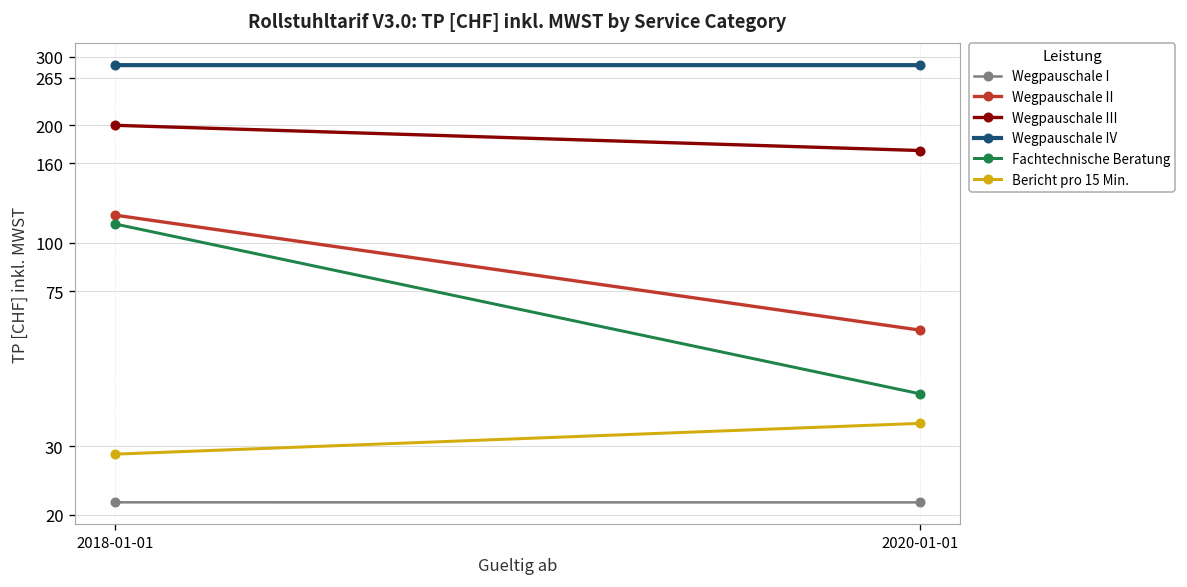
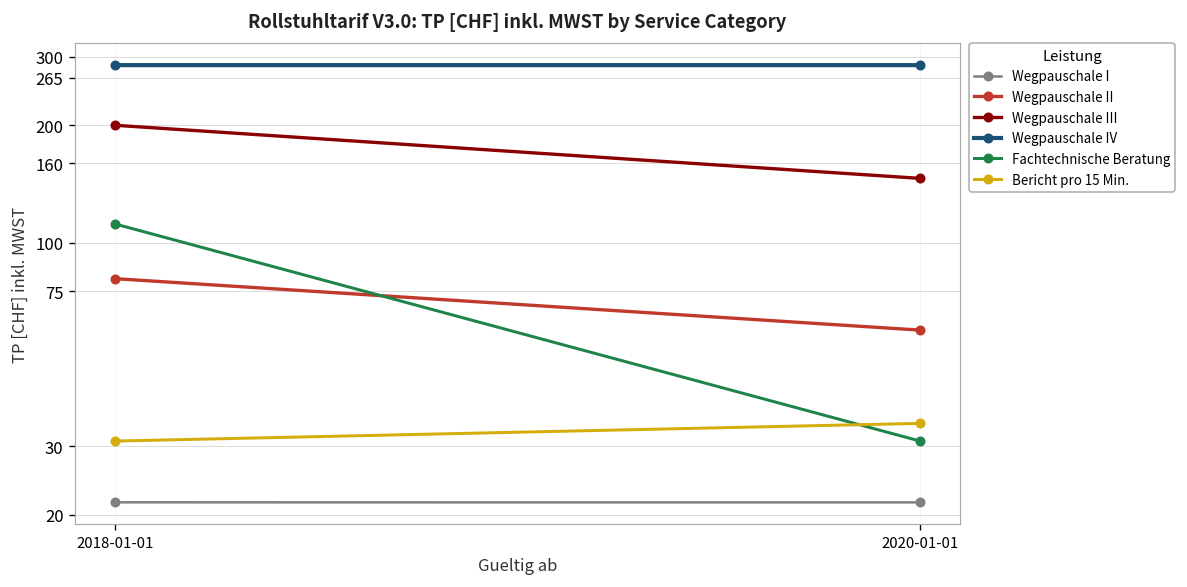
Wegpauschale II, 2018-01-01: 118 -> 81
Bericht pro 15 Min., 2018-01-01: 29 -> 31
Wegpauschale III, 2020-01-01: 170 -> 150
Fachtechnische Beratung, 2020-01-01: 41 -> 31
